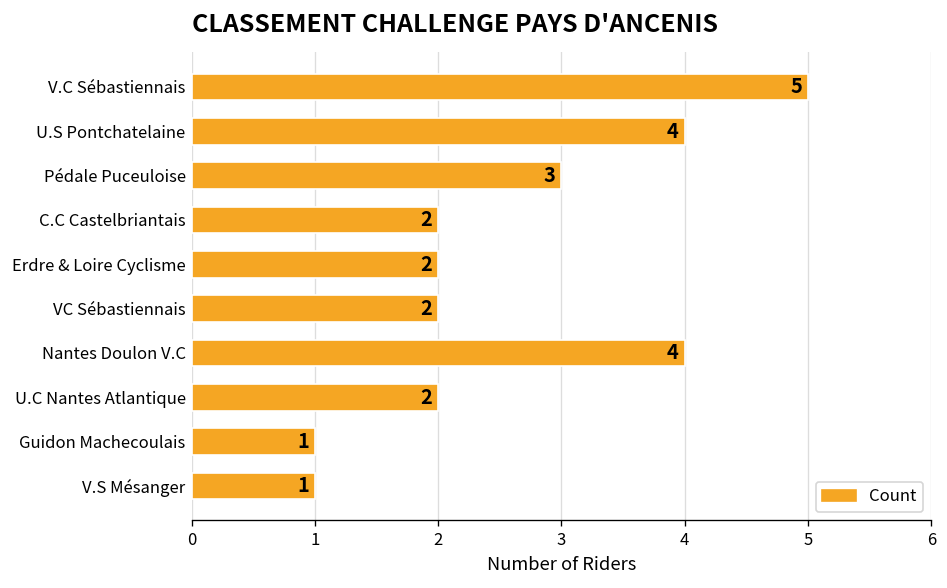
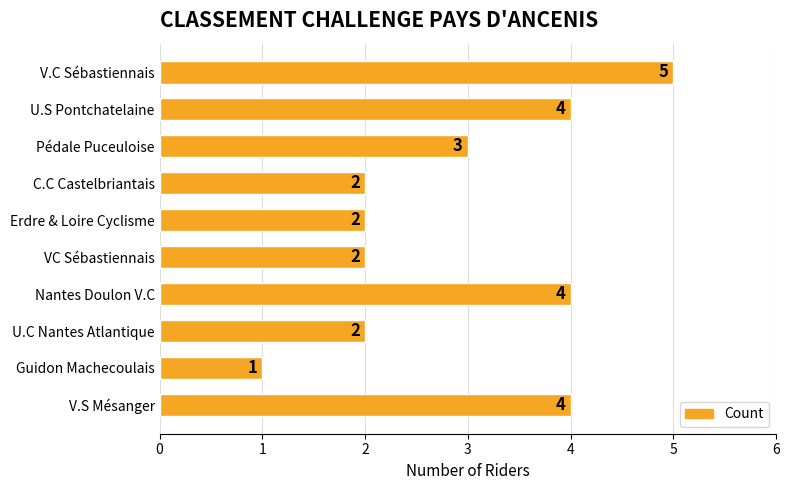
V.S Mésanger: 1 -> 4
